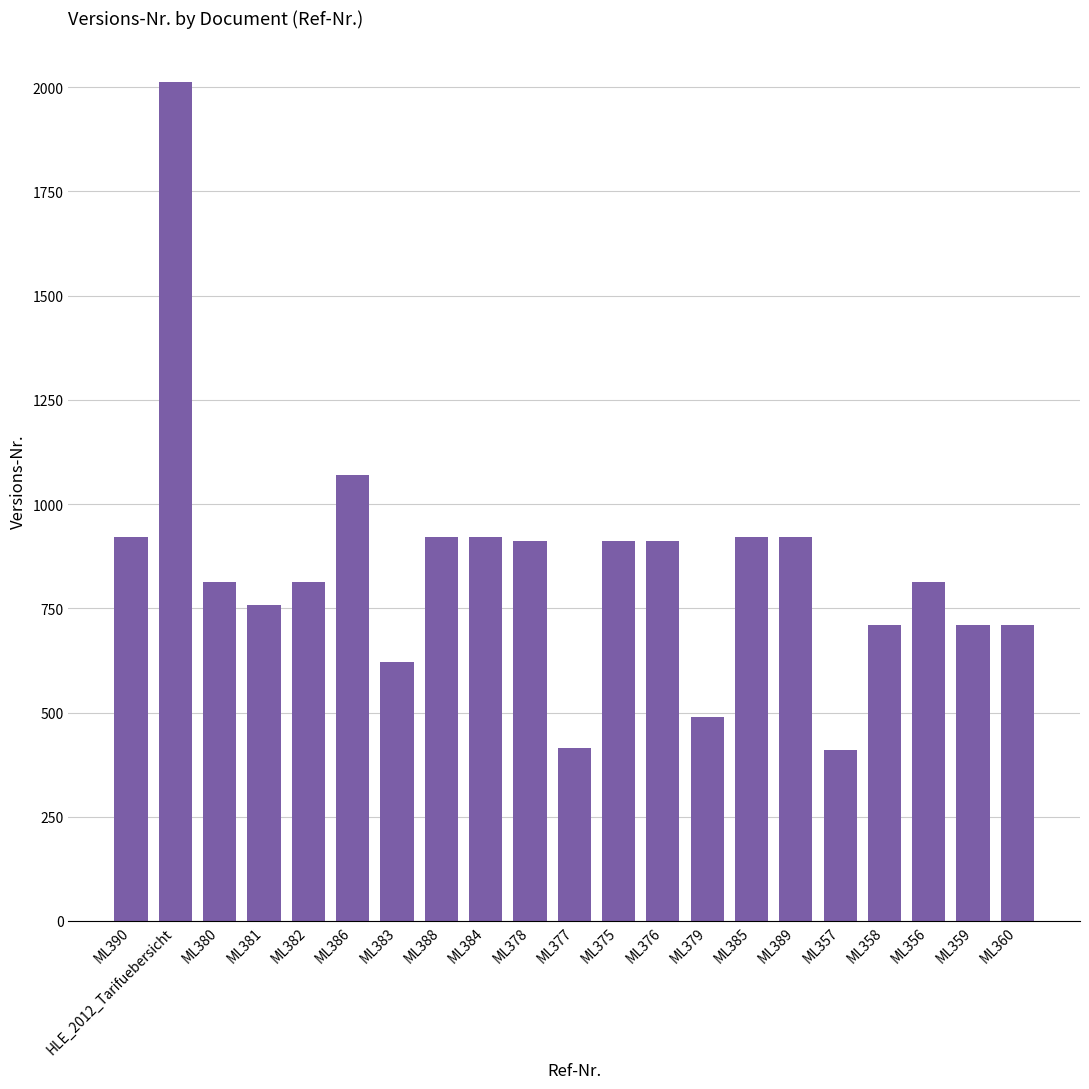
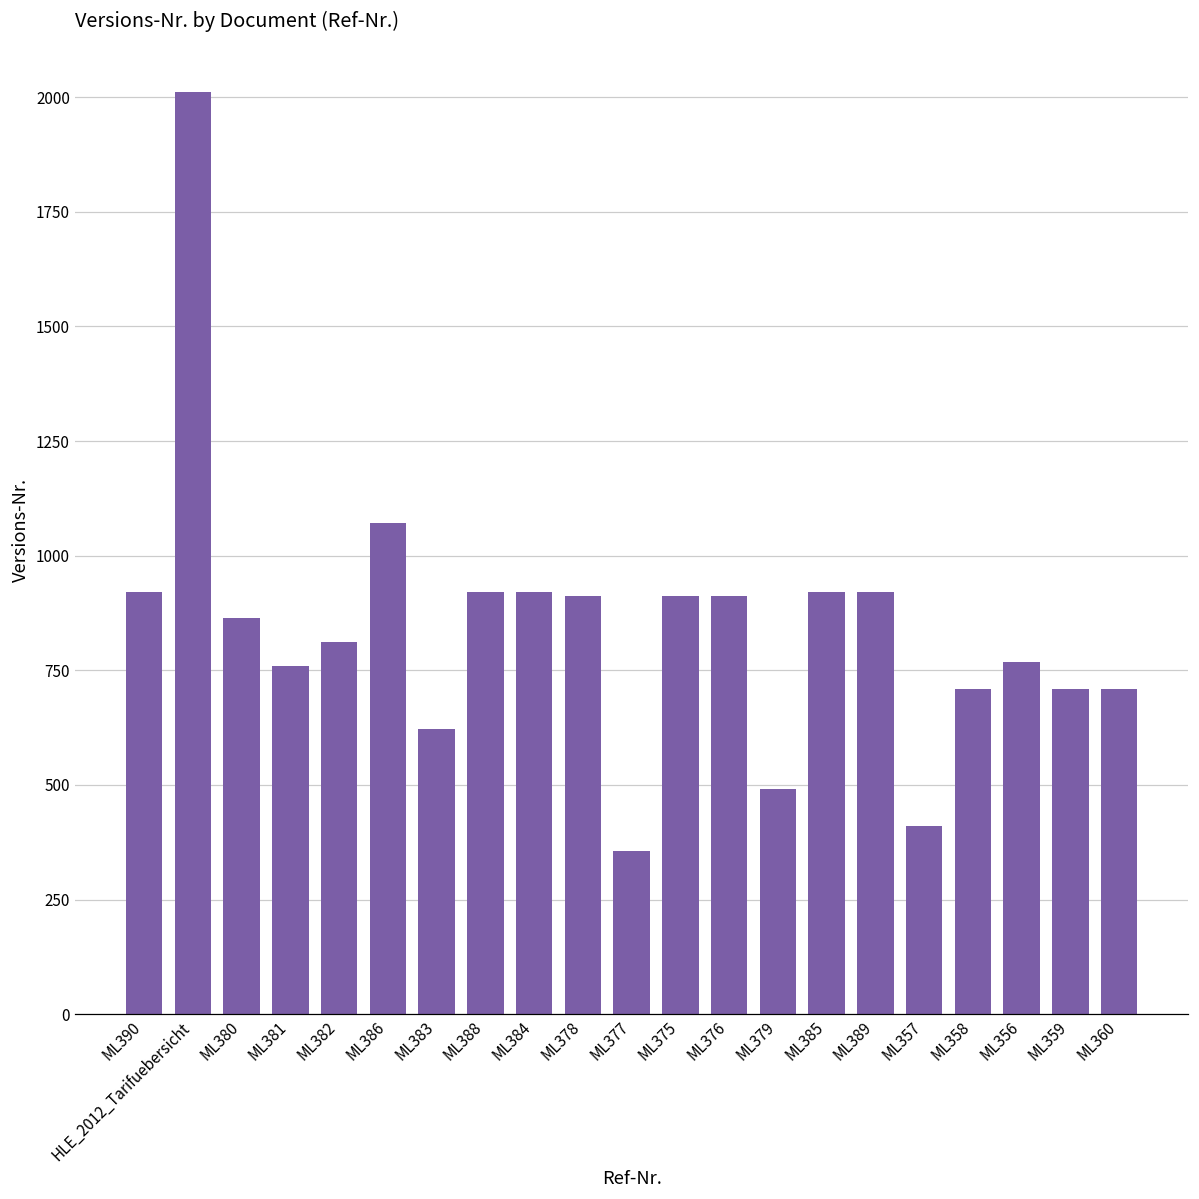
ML380: 810 -> 860
ML377: 410 -> 360
ML356: 810 -> 770
